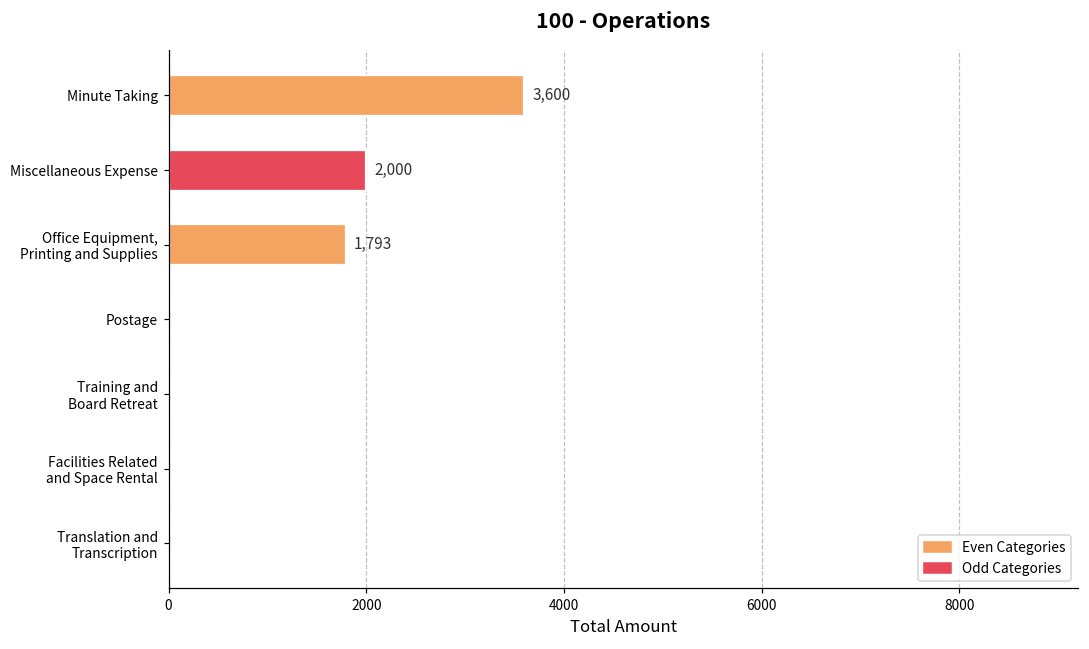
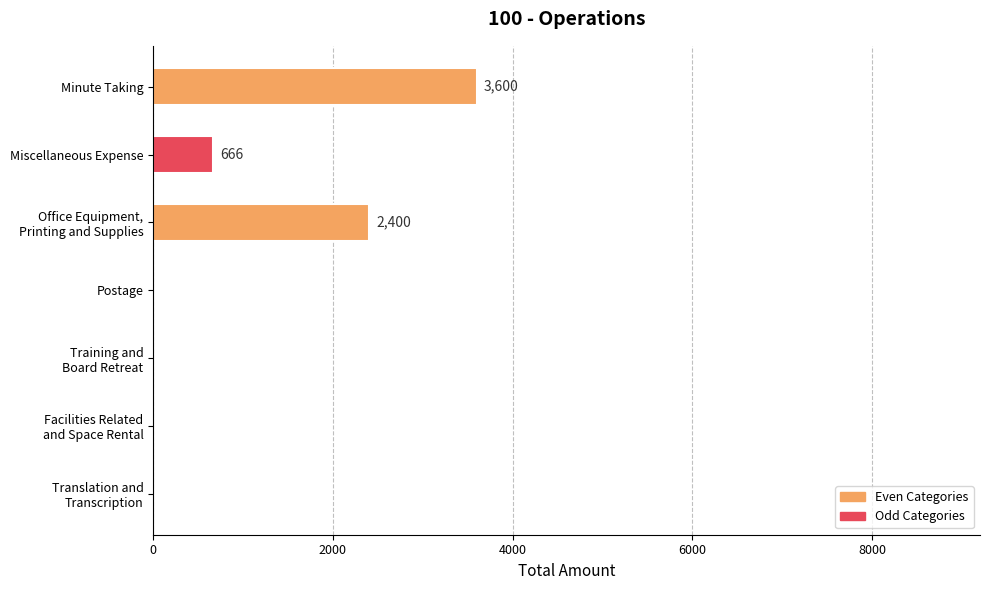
Miscellaneous Expense: 2,000 -> 666
Office Equipment, Printing and Supplies: 1,793 -> 2,400
